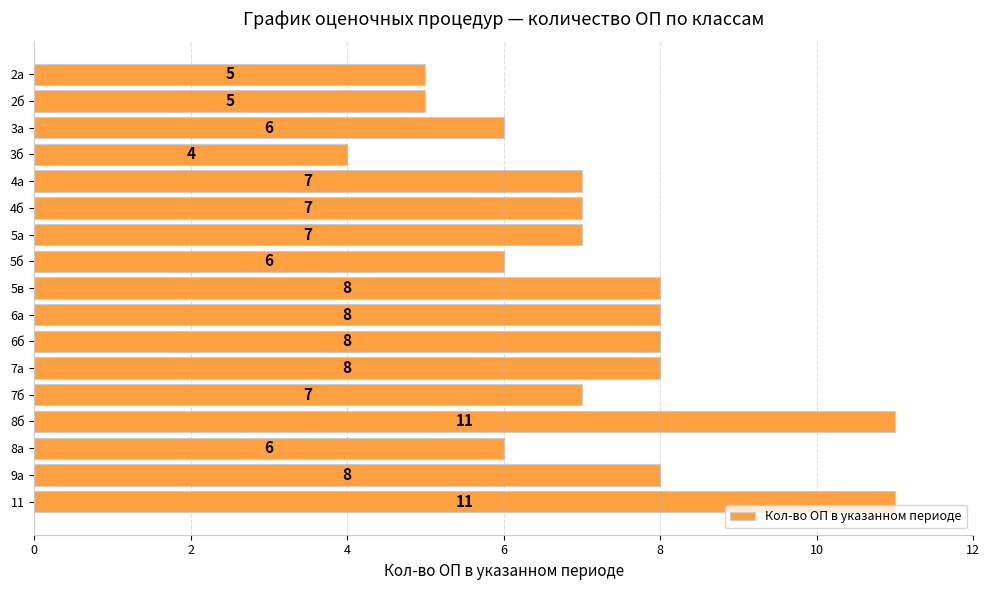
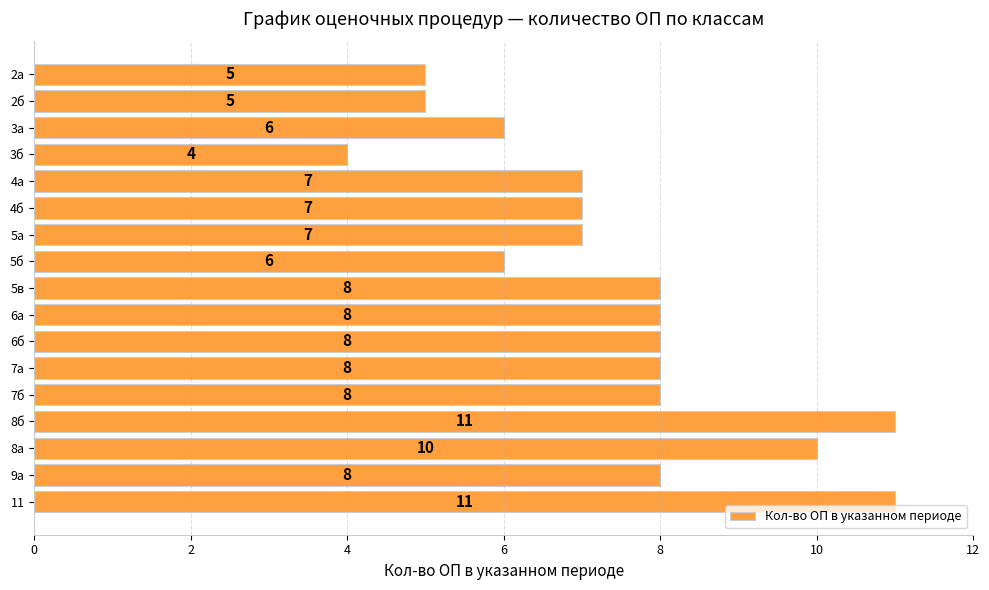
7б: 7 -> 8
8а: 6 -> 10
